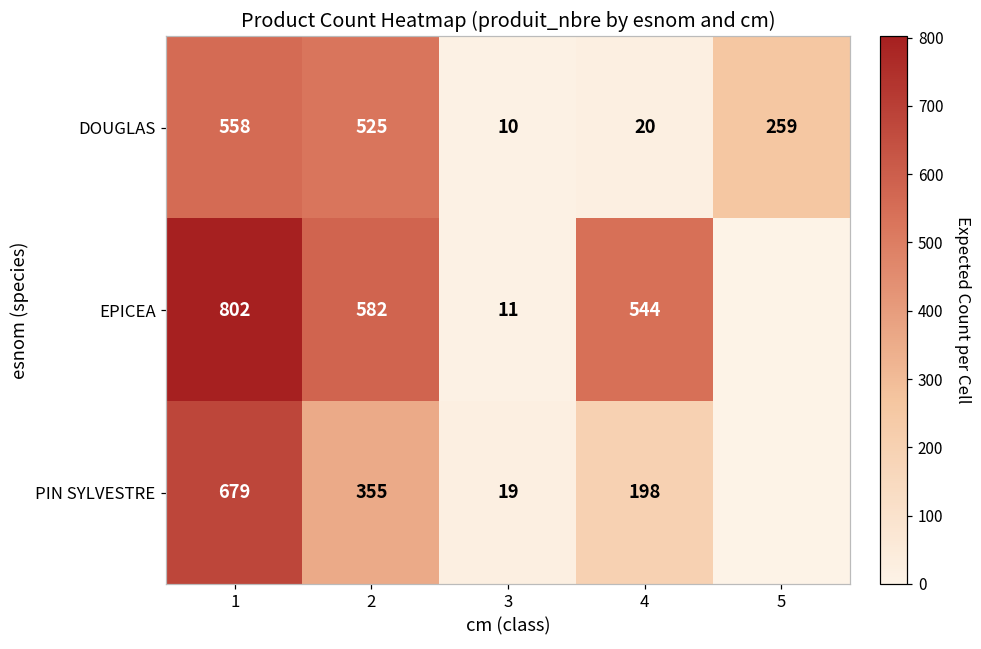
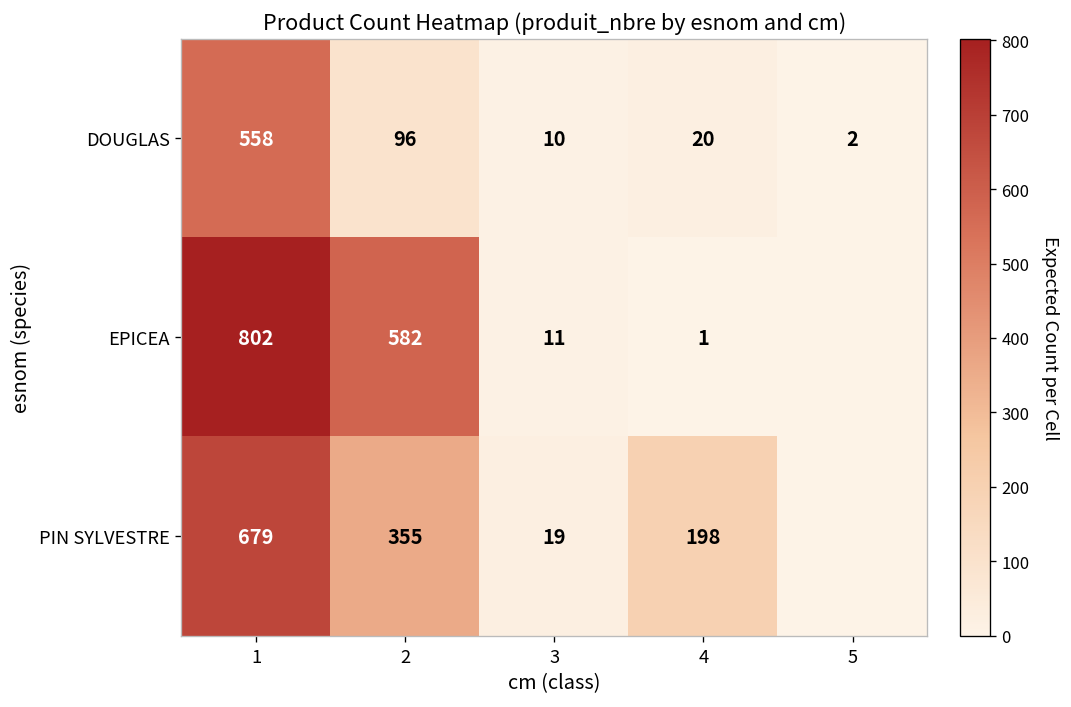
DOUGLAS, 2: 525 -> 96
DOUGLAS, 5: 259 -> 2
EPICEA, 4: 544 -> 1
